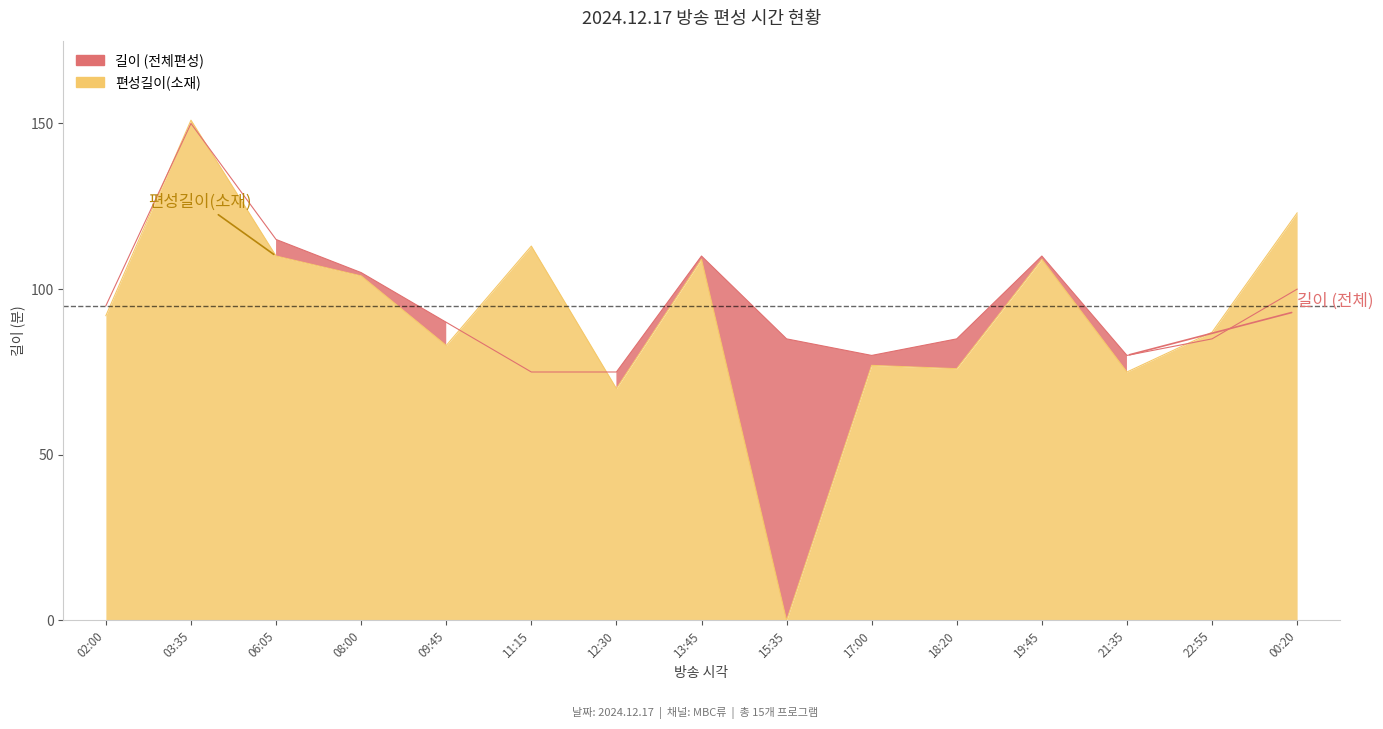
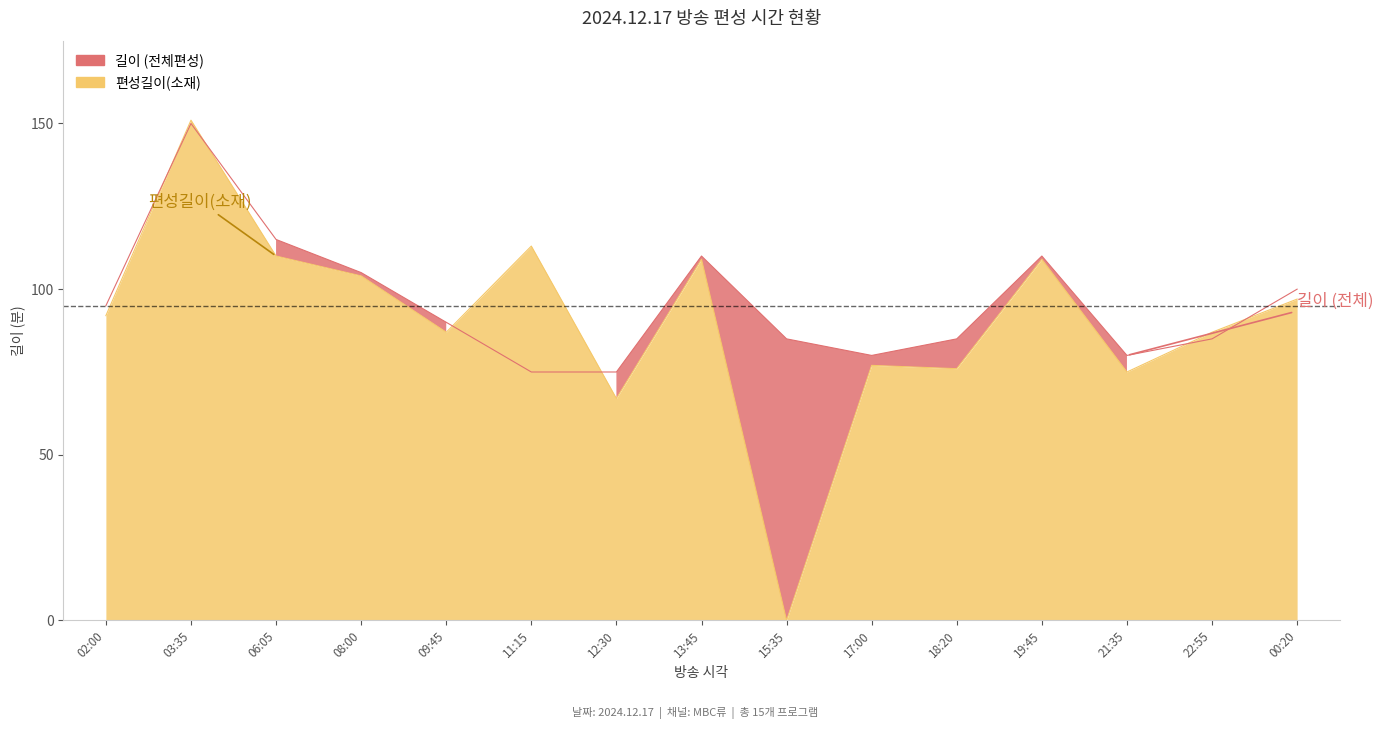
편성길이(소재), 09:45: 83 -> 87
편성길이(소재), 12:30: 70 -> 67
편성길이(소재), 00:20: 123 -> 97
